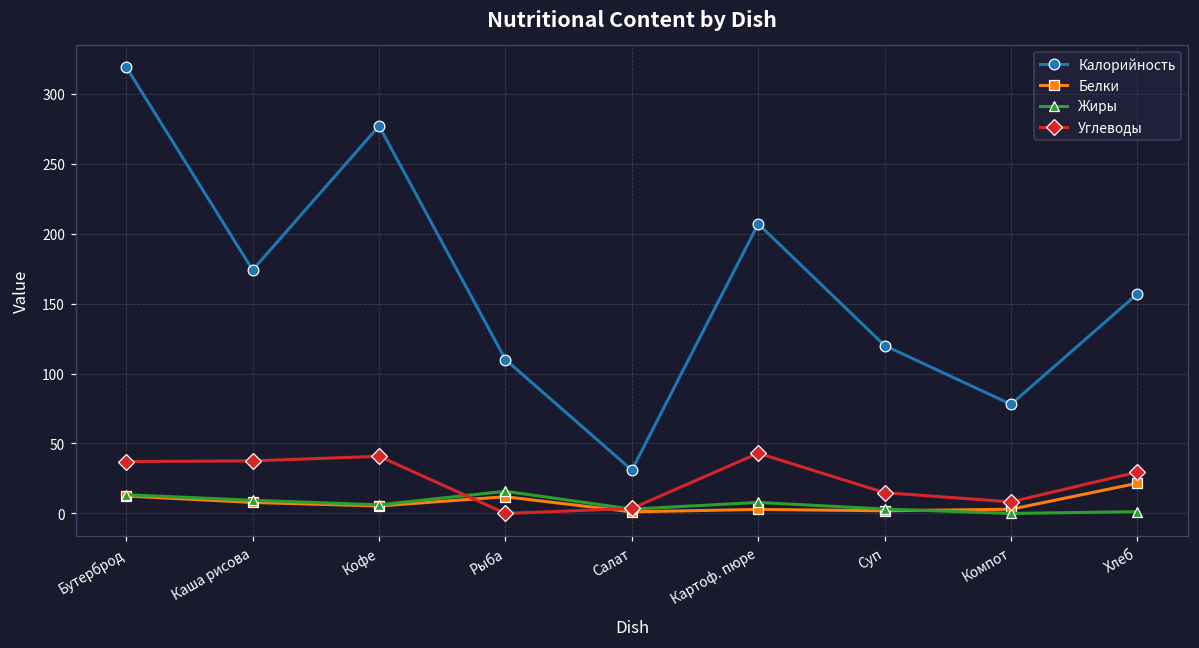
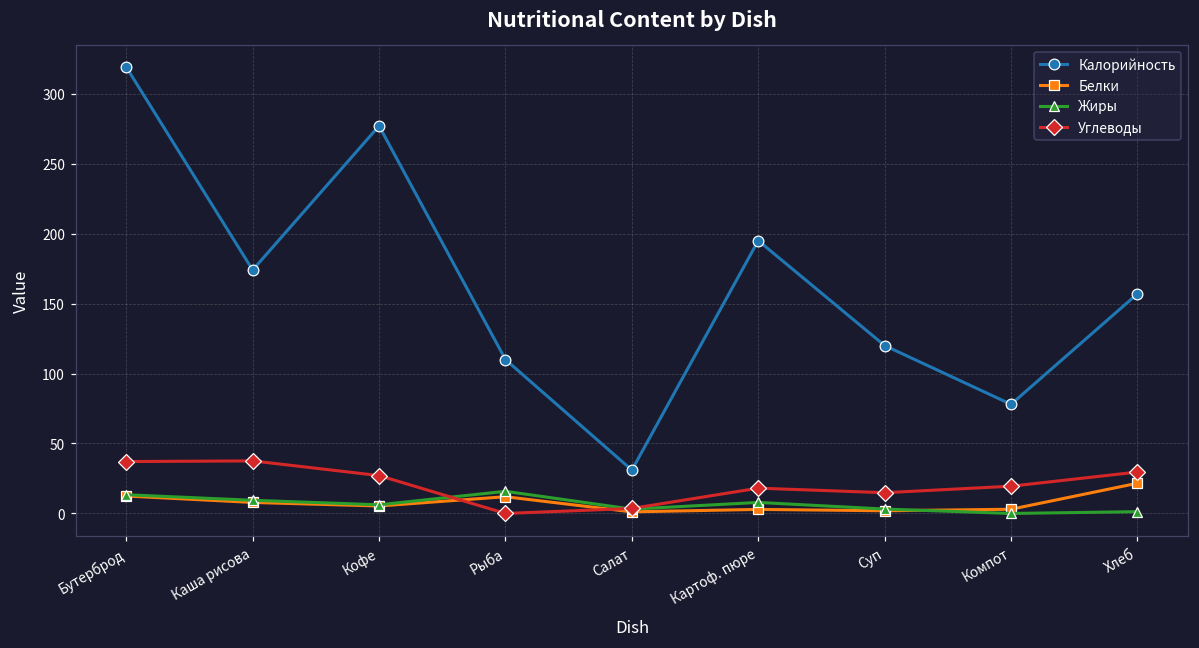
Углеводы, Кофе: 41 -> 27
Калорийность, Картоф. пюре: 207 -> 195
Углеводы, Картоф. пюре: 43 -> 18
Углеводы, Компот: 8 -> 19
